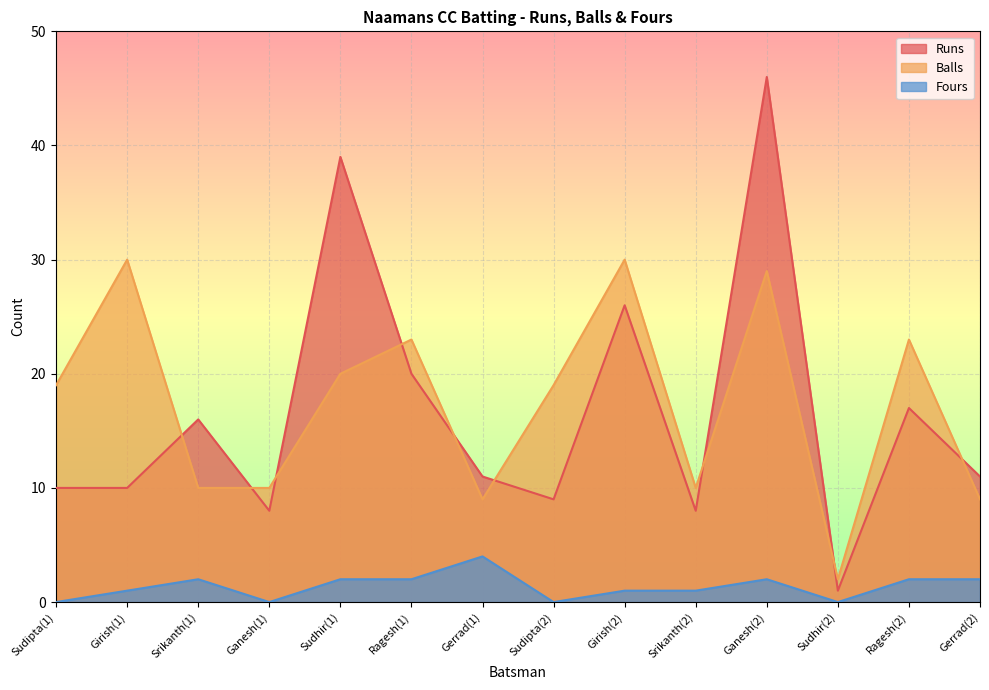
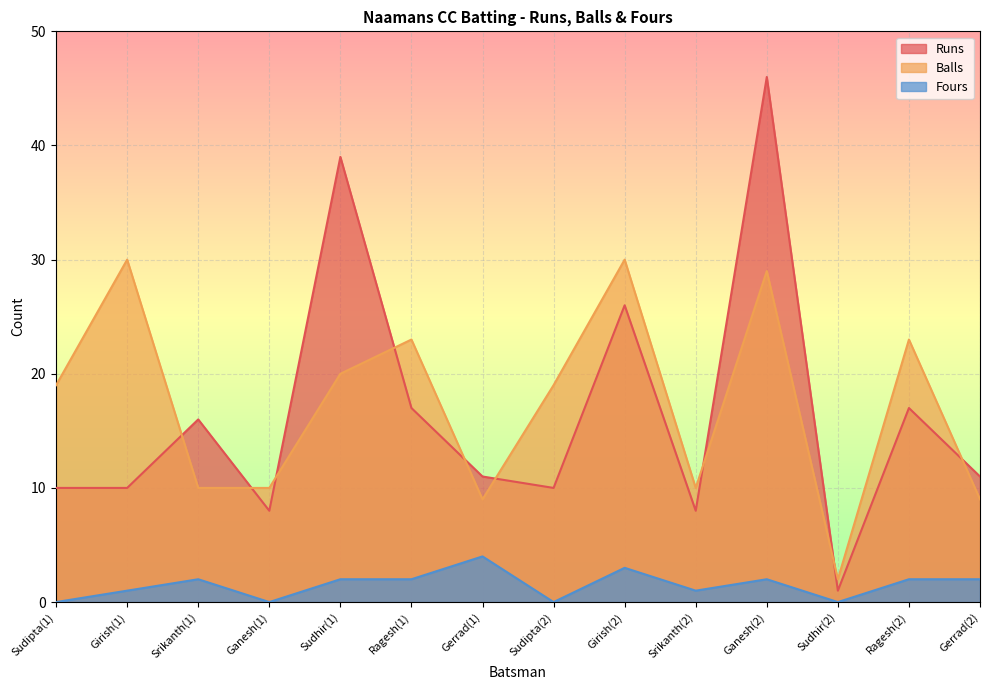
Runs, Ragesh(1): 20 -> 17
Runs, Sudipta(2): 9 -> 10
Fours, Girish(2): 1 -> 3
